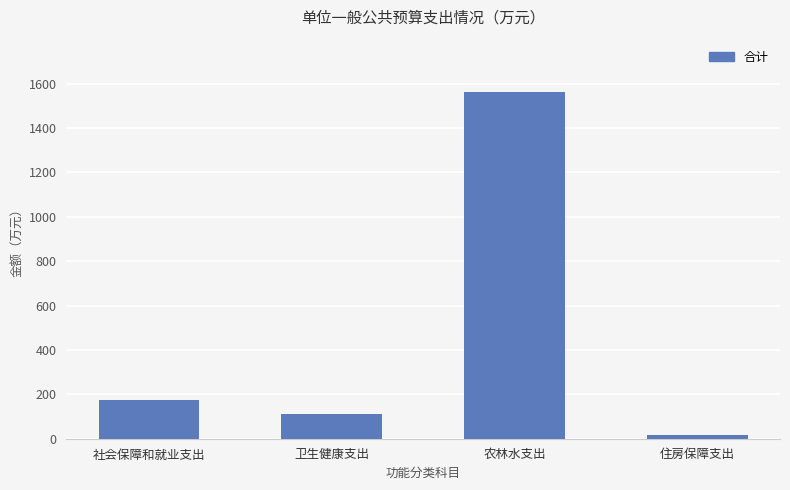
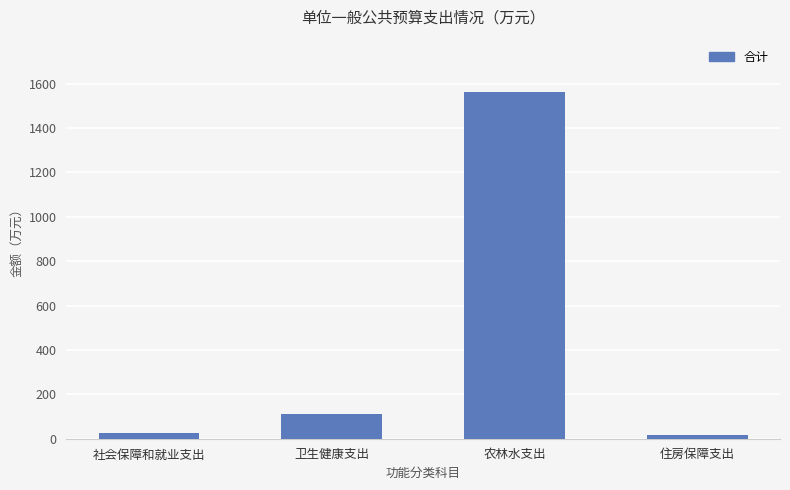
社会保障和就业支出: 170 -> 30
